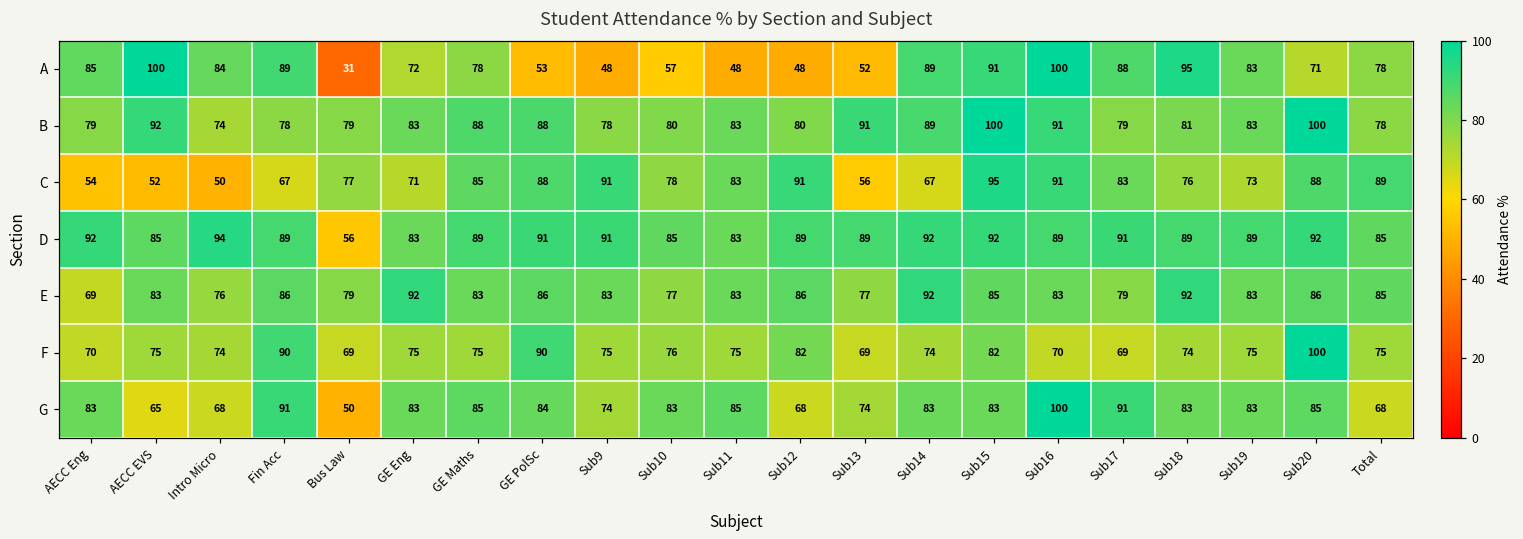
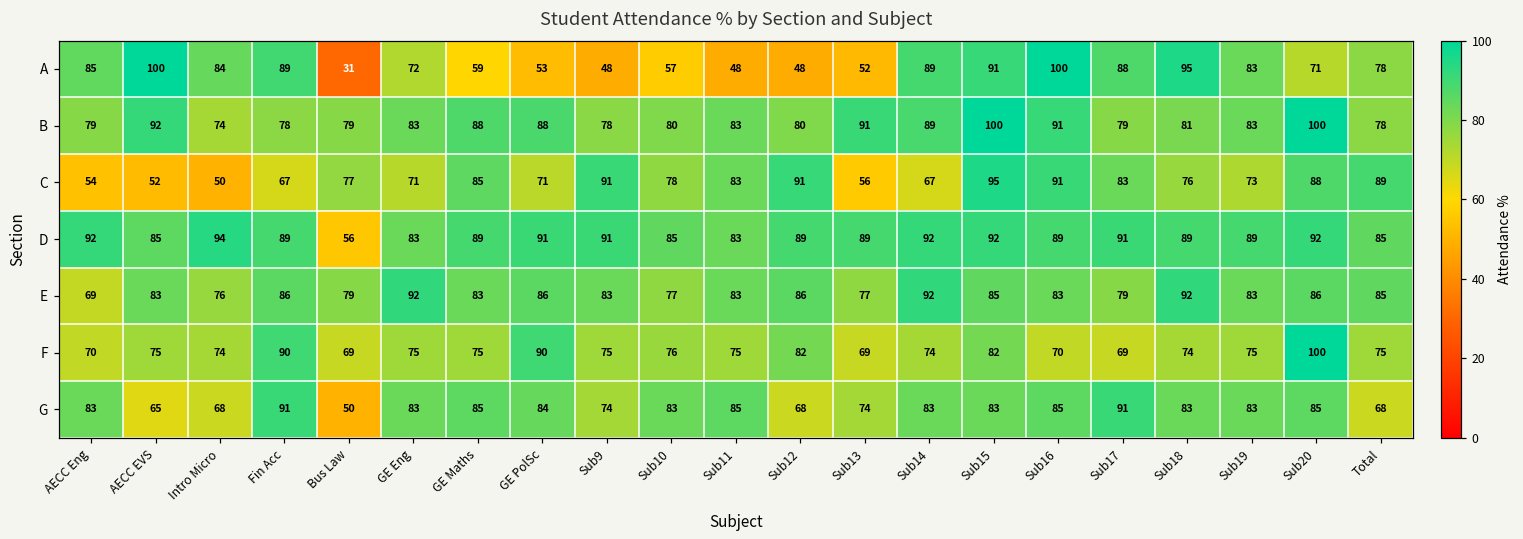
A, GE Maths: 78 -> 59
C, GE PolSc: 88 -> 71
G, Sub16: 100 -> 85
